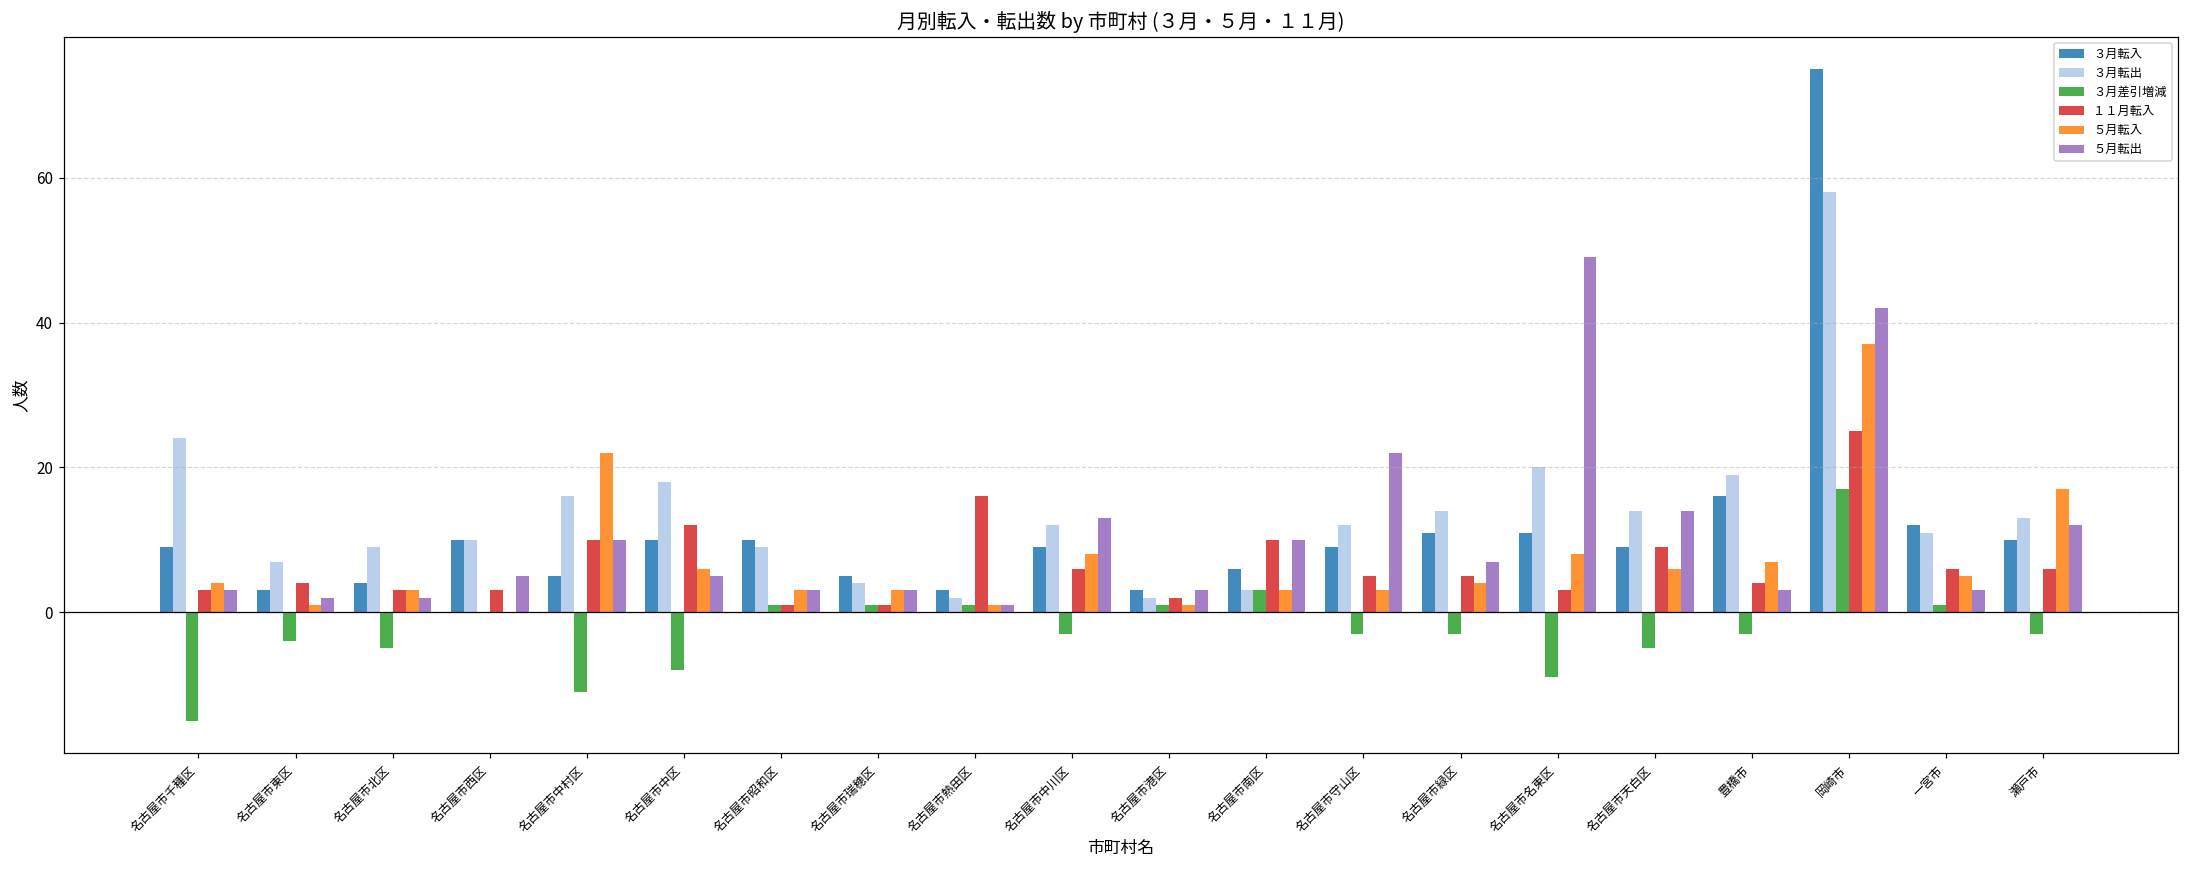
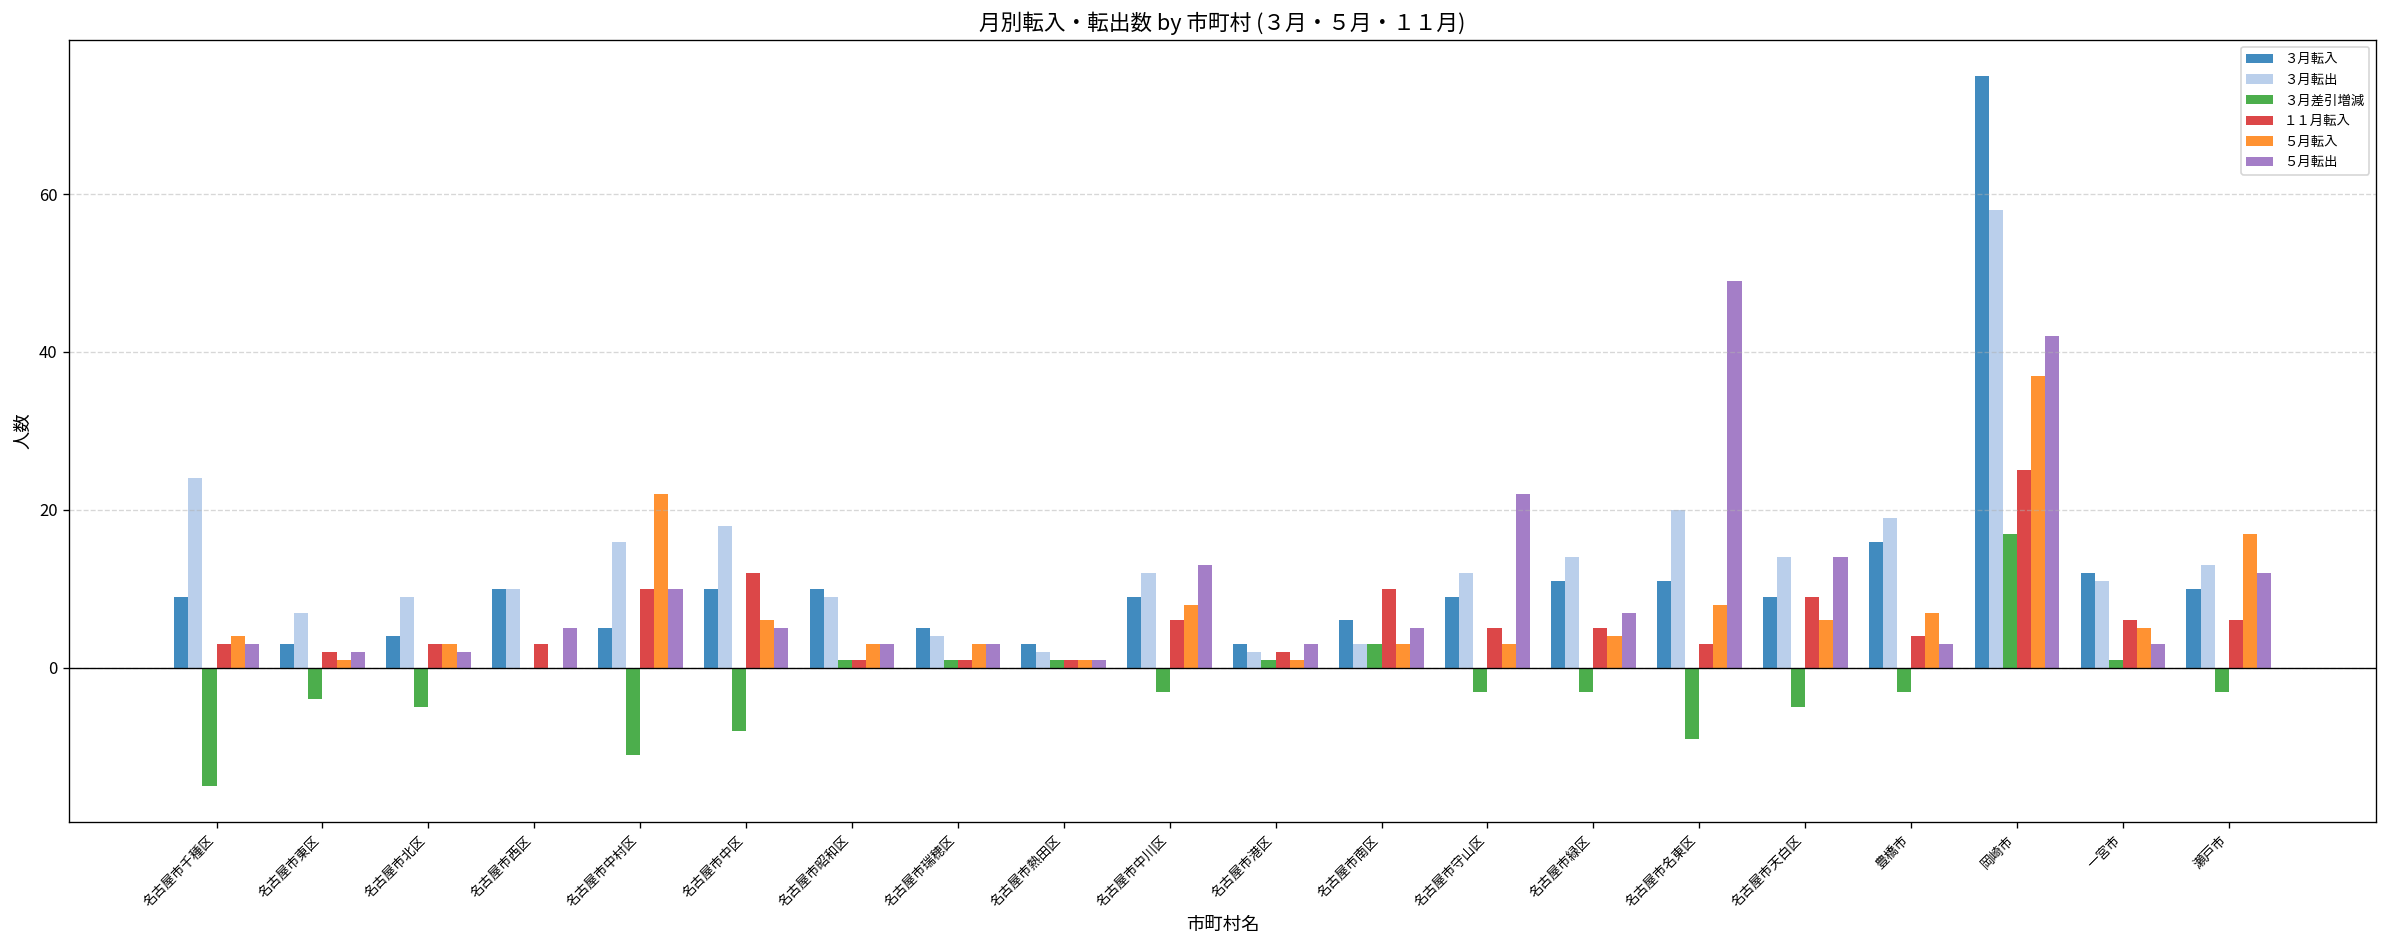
１１月転入, 名古屋市東区: 4 -> 2
１１月転入, 名古屋市熱田区: 16 -> 1
５月転出, 名古屋市南区: 10 -> 5
